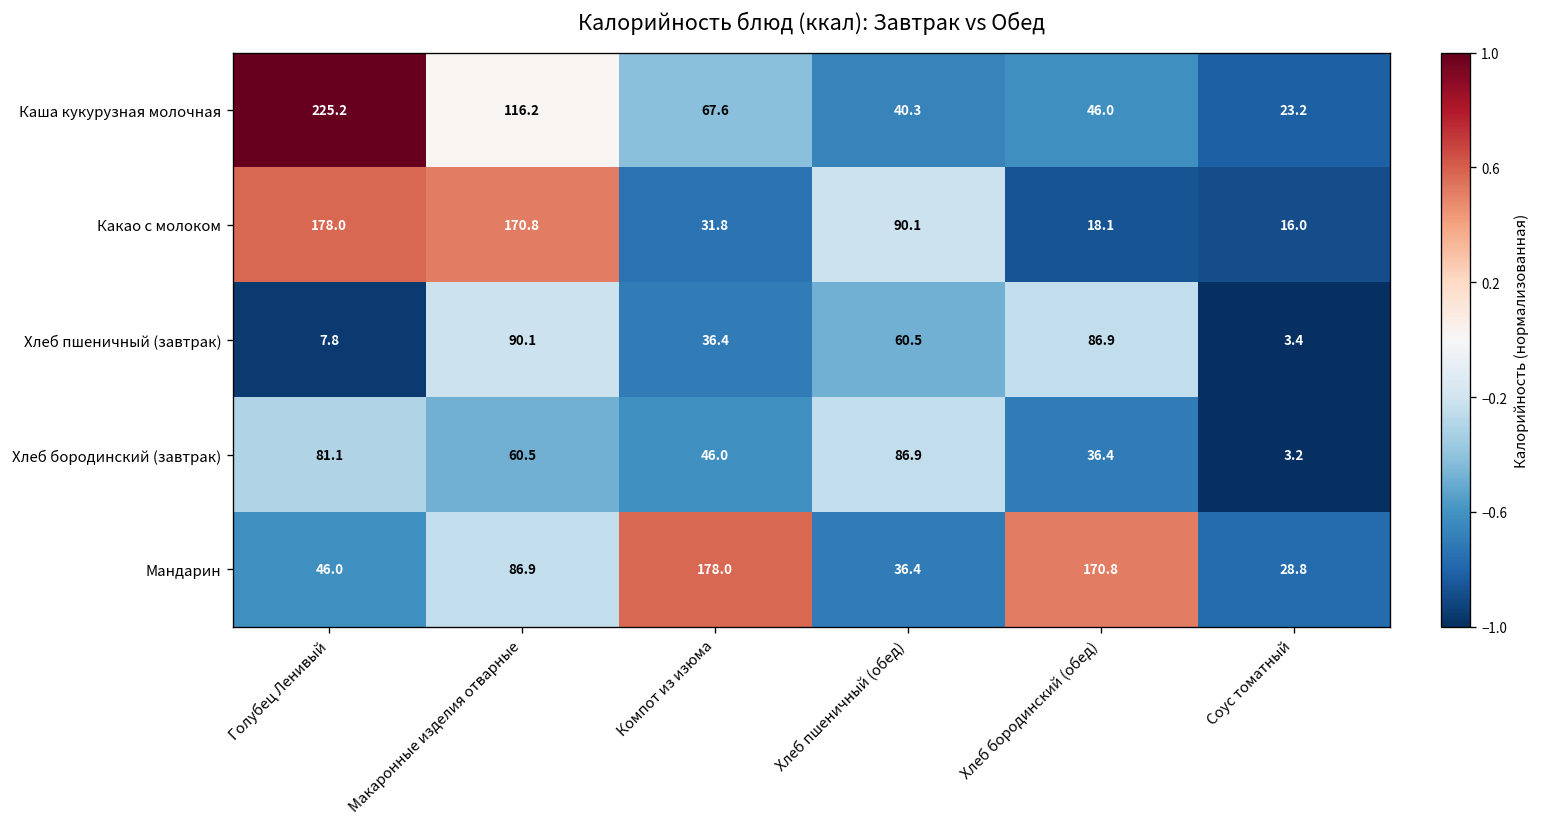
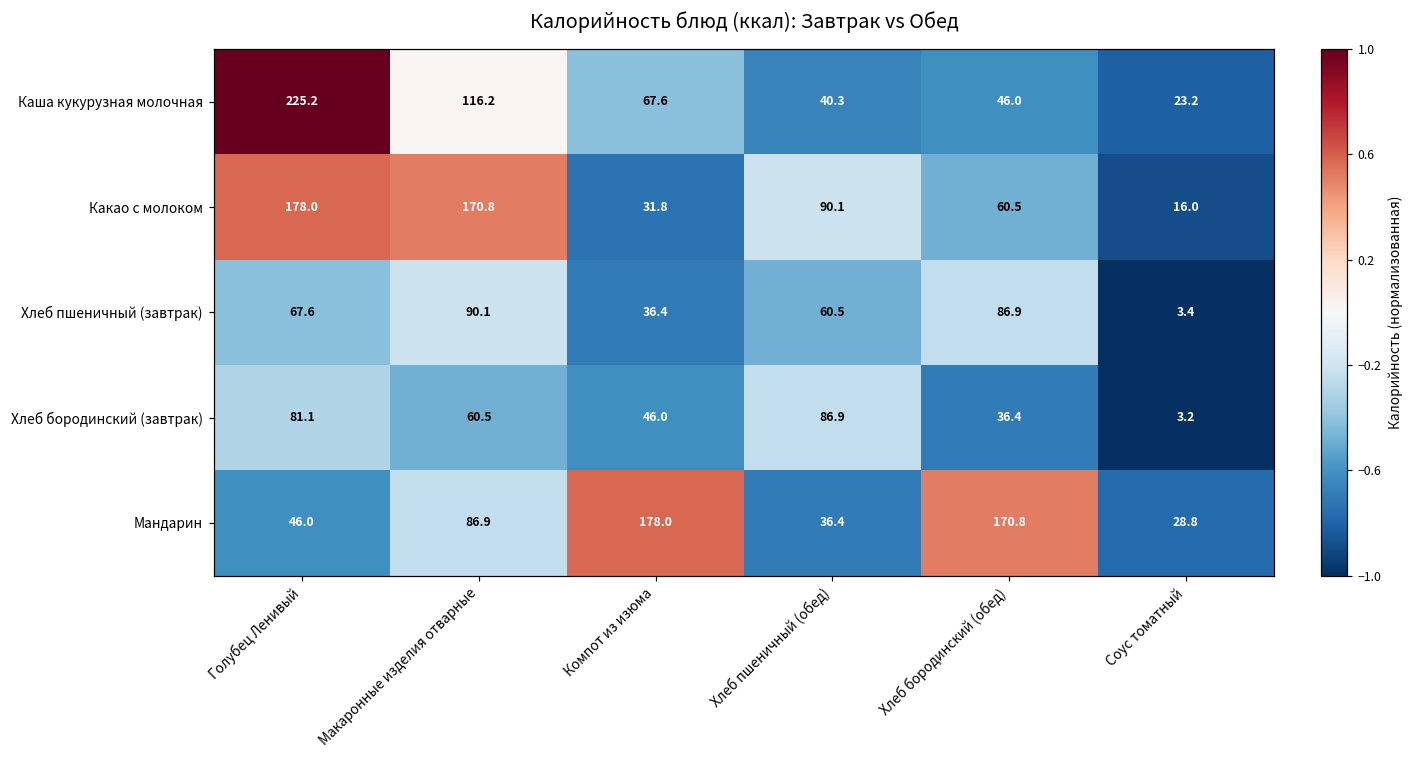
Какао с молоком, Хлеб бородинский (обед): 18.1 -> 60.5
Хлеб пшеничный (завтрак), Голубец Ленивый: 7.8 -> 67.6
